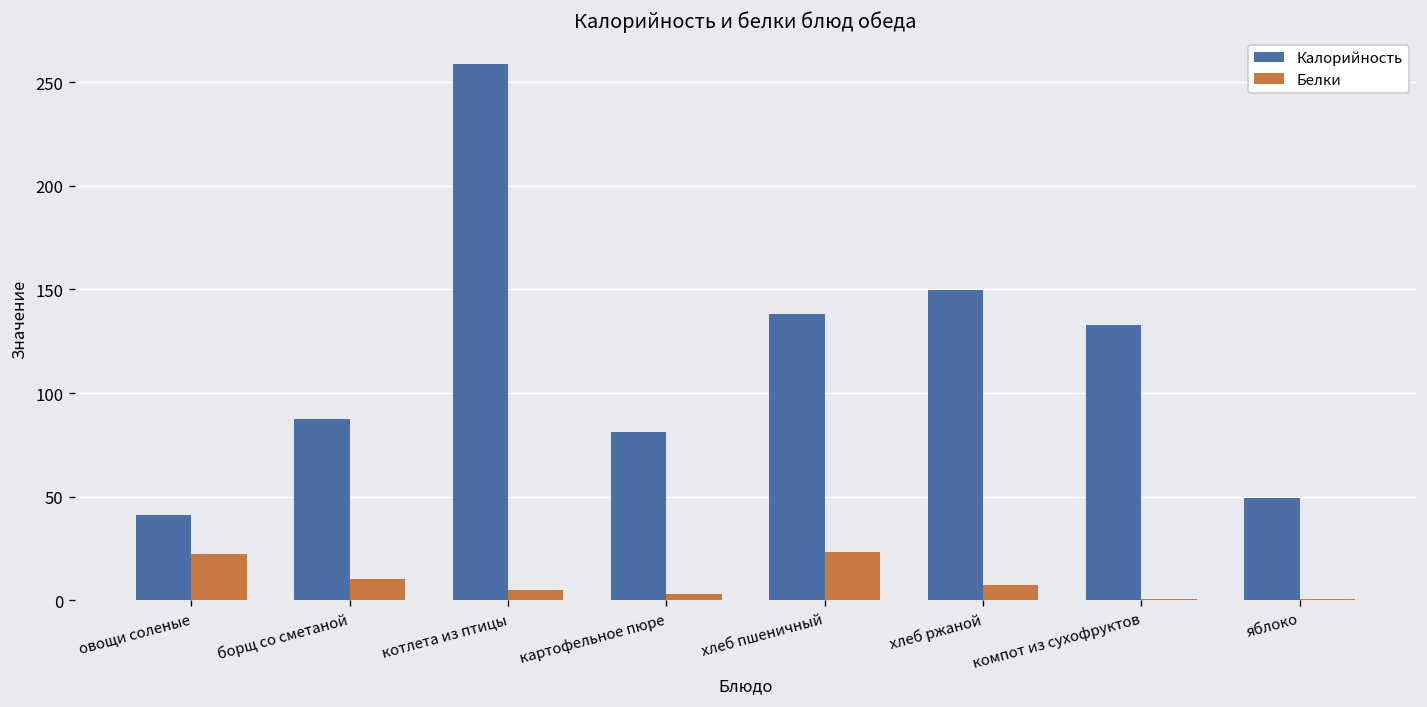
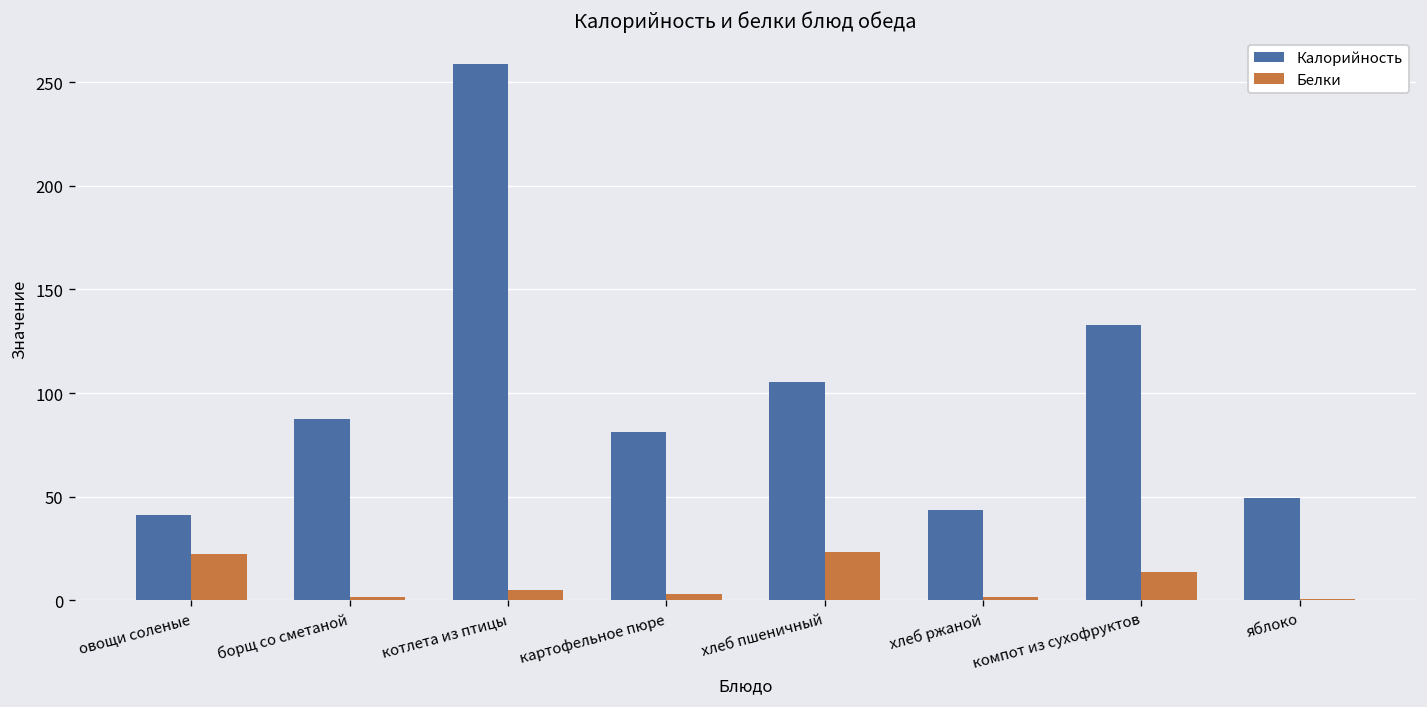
Белки, борщ со сметаной: 10 -> 2
Калорийность, хлеб пшеничный: 138 -> 105
Калорийность, хлеб ржаной: 150 -> 43
Белки, хлеб ржаной: 7 -> 2
Белки, компот из сухофруктов: 1 -> 14
